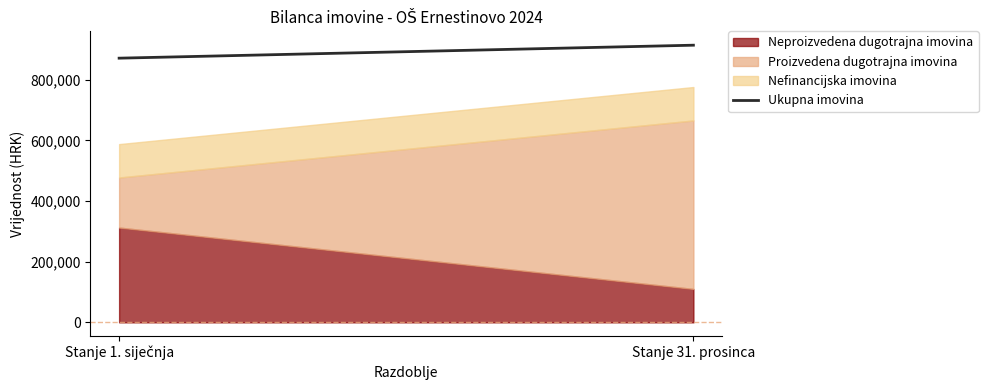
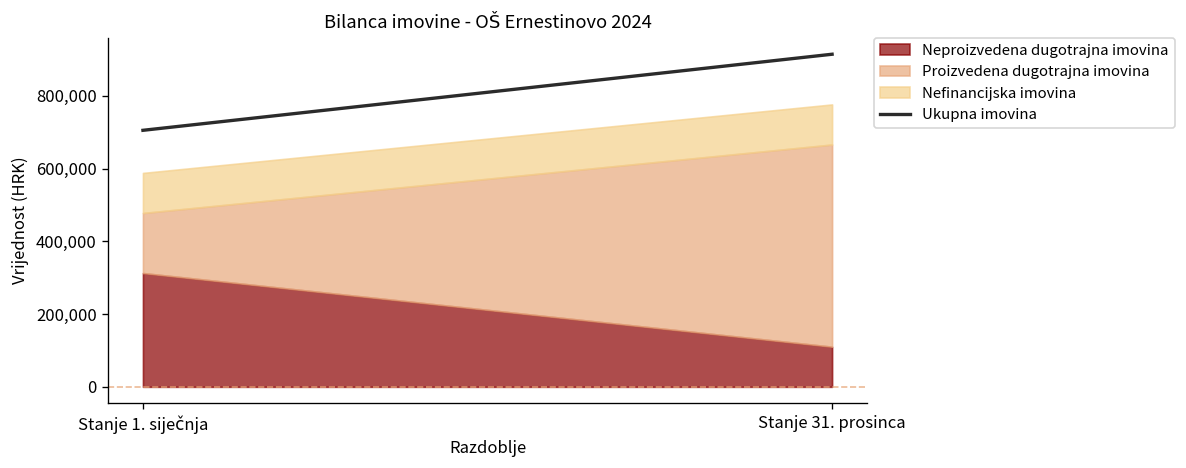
Ukupna imovina, Stanje 1. siječnja: 870,000 -> 710,000
